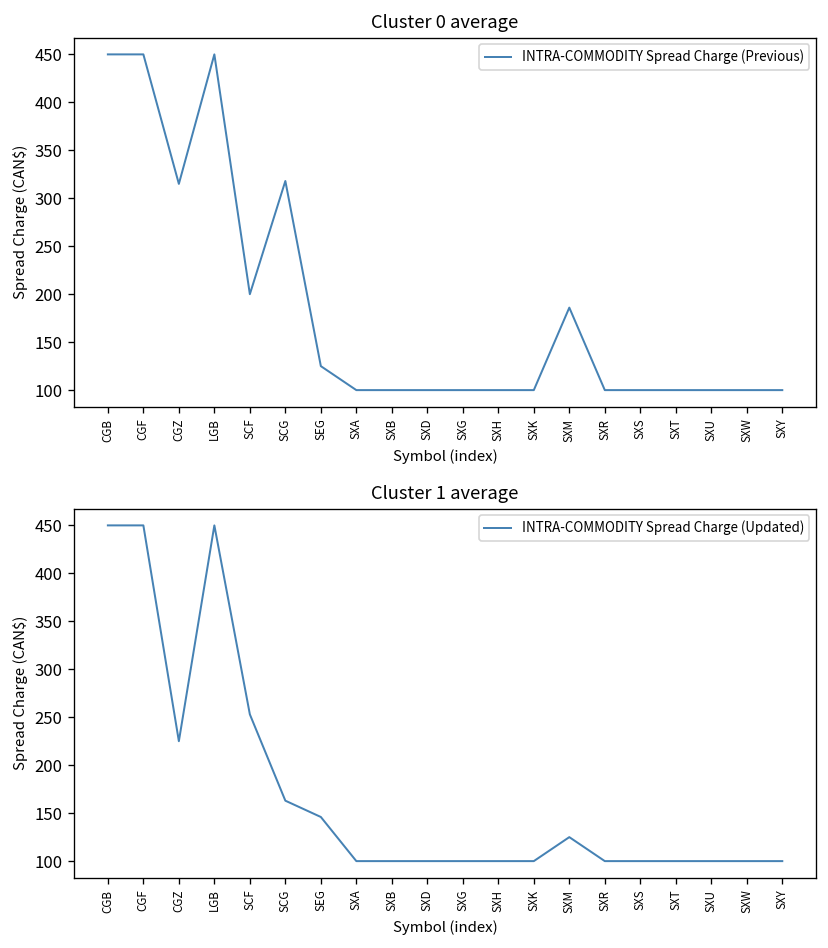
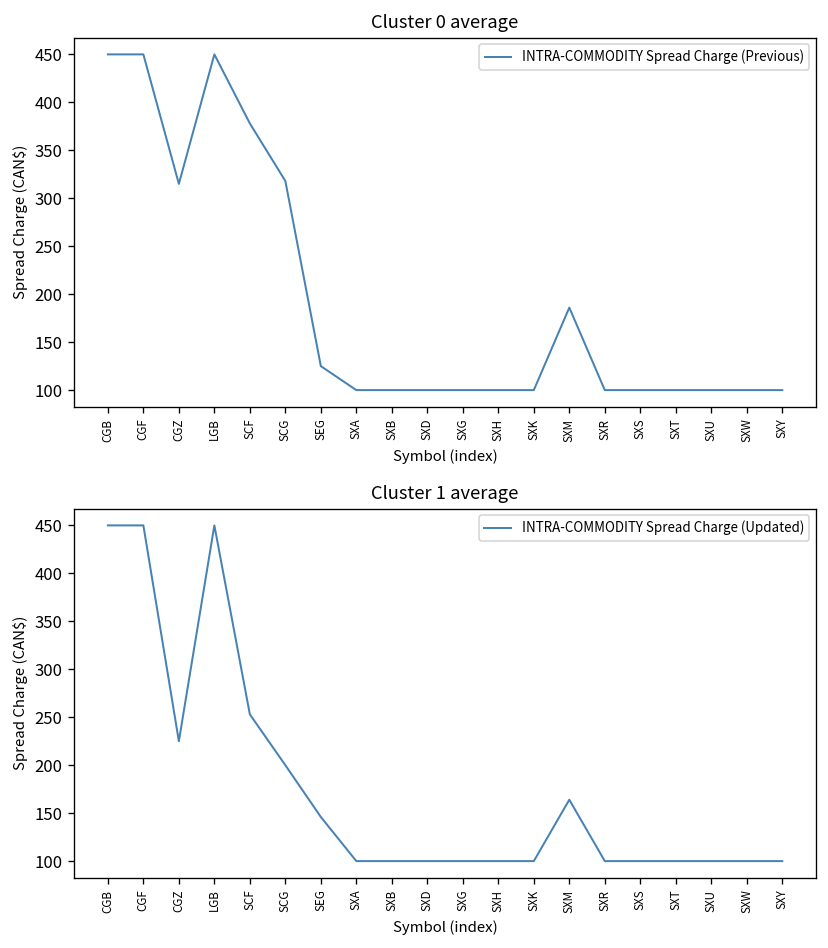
Cluster 0 average, SCF: 200 -> 380
Cluster 1 average, SCG: 160 -> 200
Cluster 1 average, SXM: 130 -> 160
